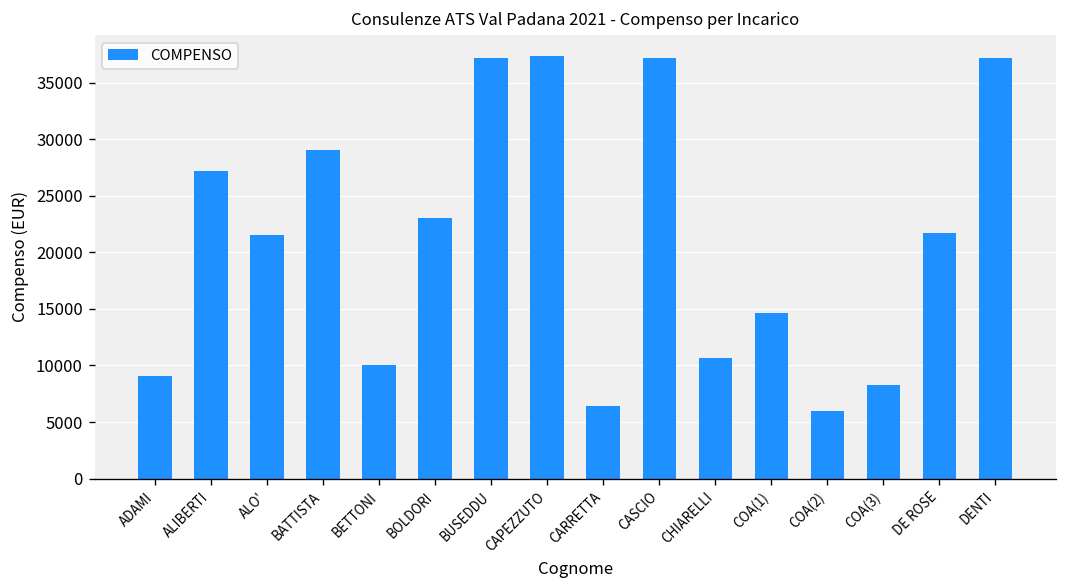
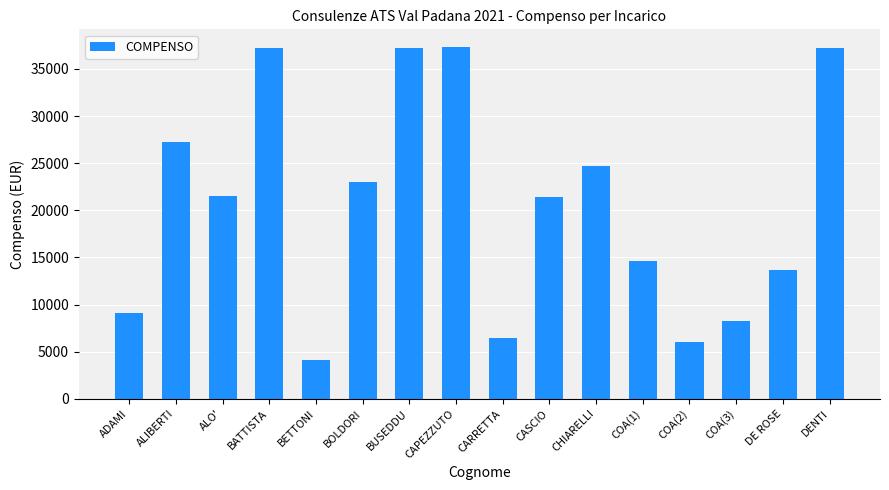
BATTISTA: 29000 -> 37000
BETTONI: 10000 -> 4000
CASCIO: 37000 -> 21000
CHIARELLI: 11000 -> 25000
DE ROSE: 22000 -> 14000
